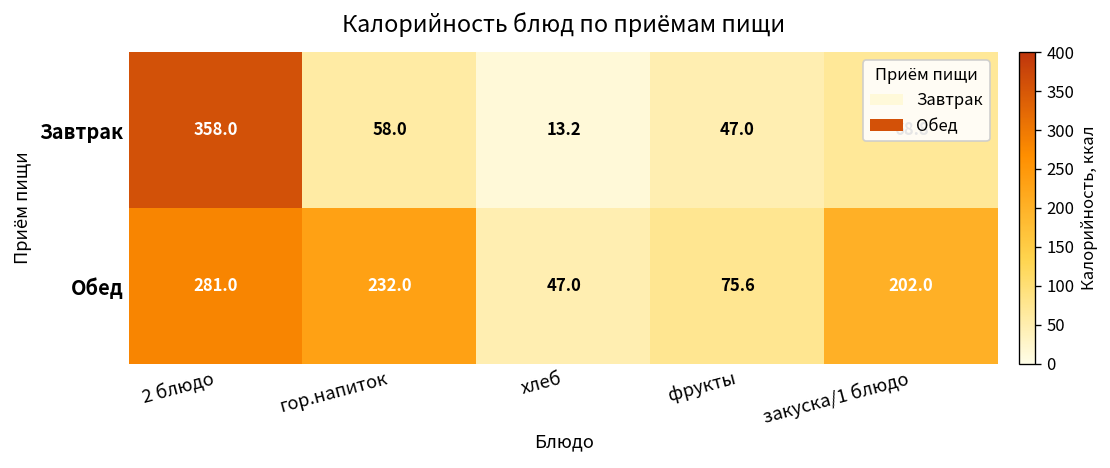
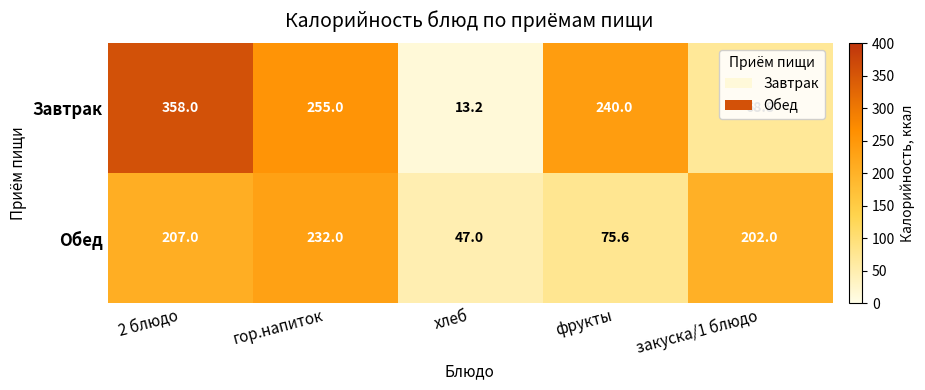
Завтрак, гор.напиток: 58.0 -> 255.0
Завтрак, фрукты: 47.0 -> 240.0
Обед, 2 блюдо: 281.0 -> 207.0
